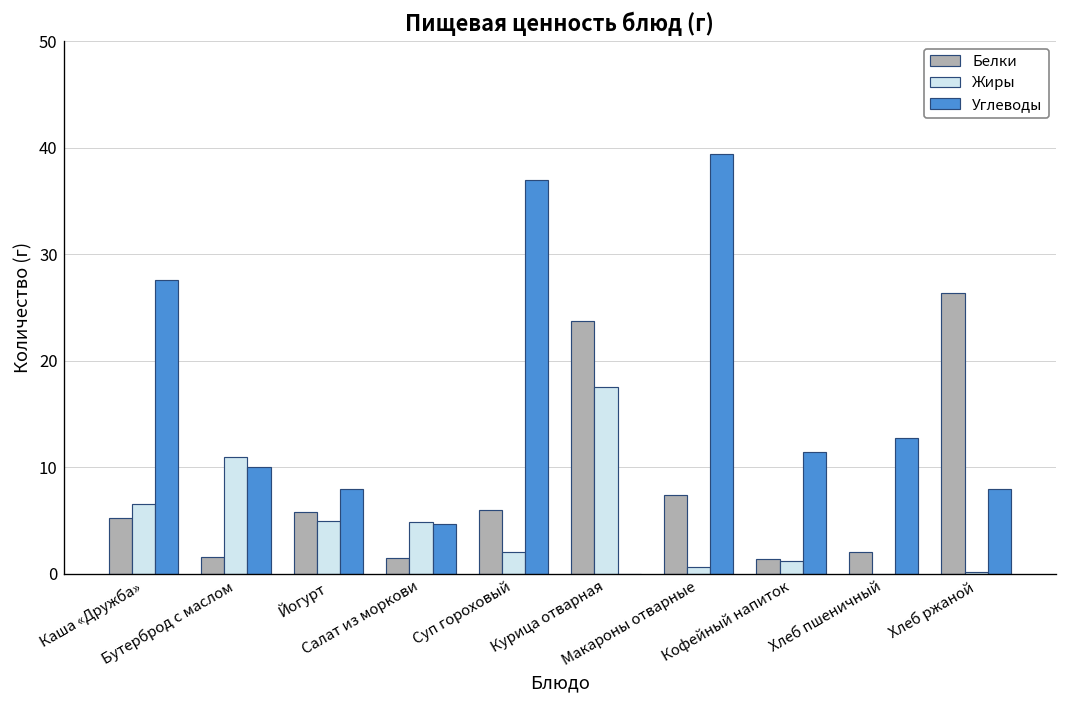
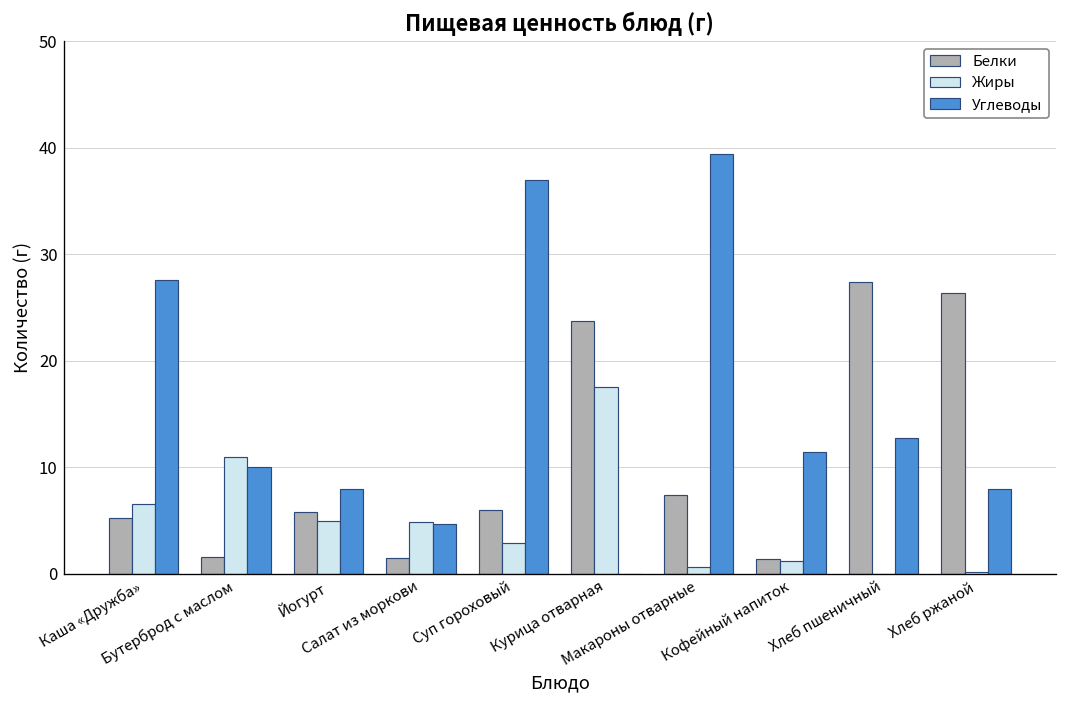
Жиры, Суп гороховый: 2 -> 3
Белки, Хлеб пшеничный: 2 -> 27
